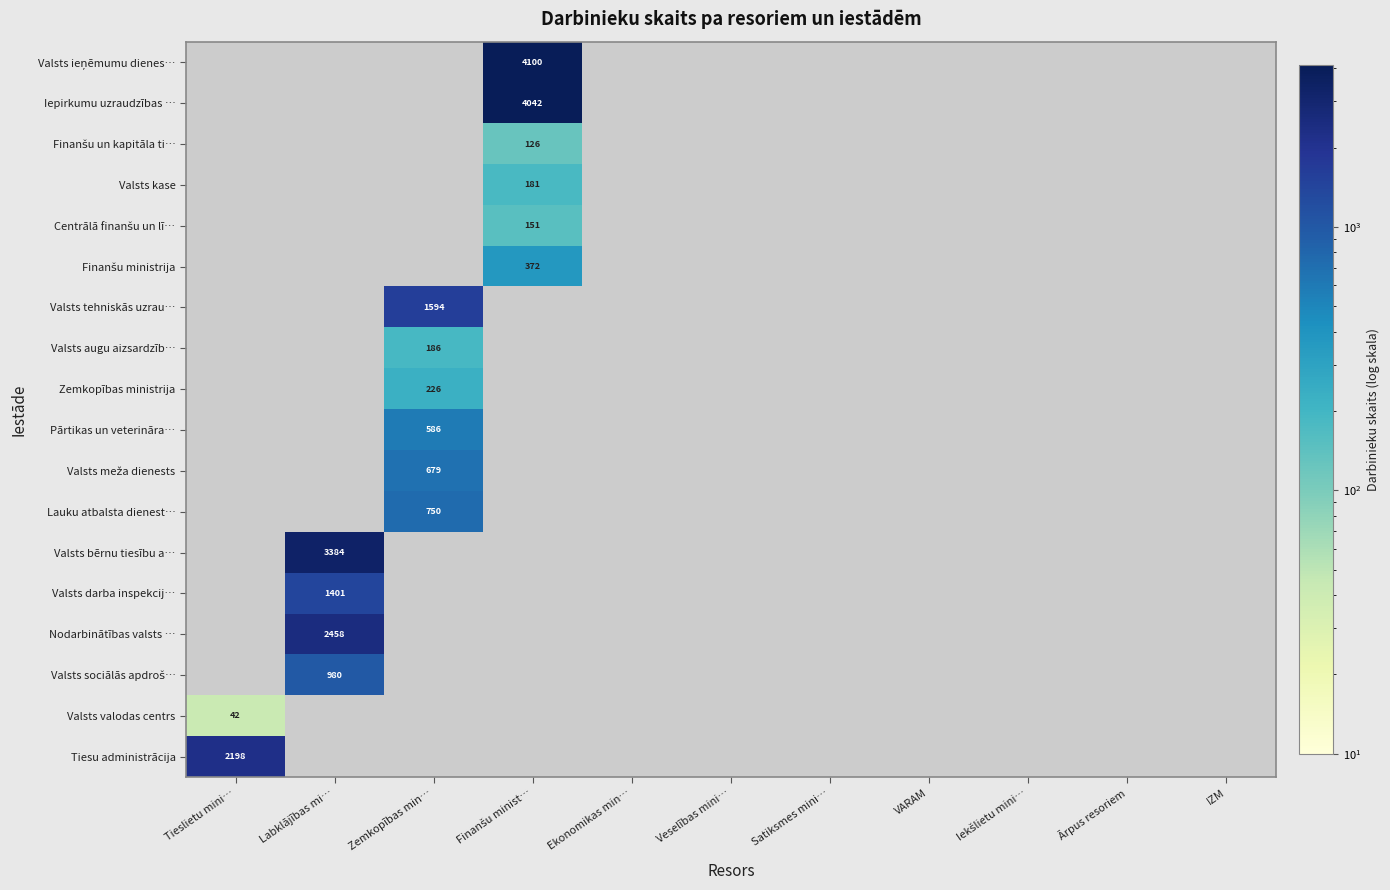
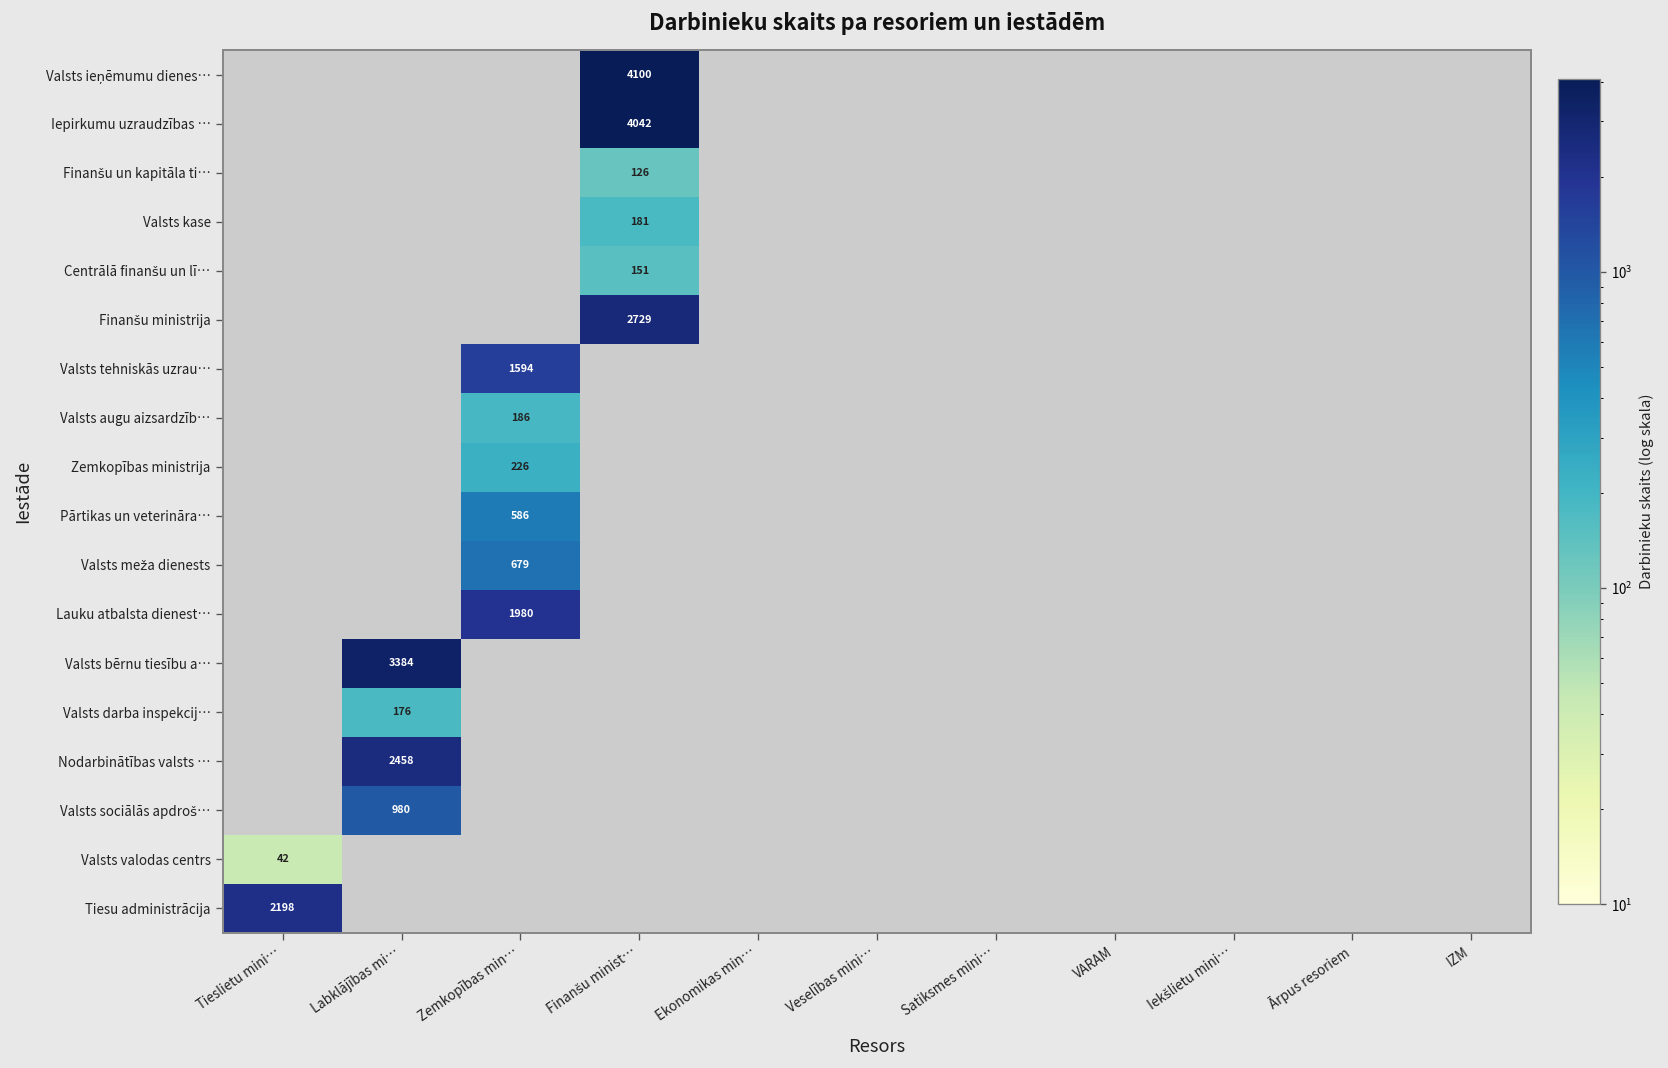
Finanšu ministrija, Finanšu minist…: 372 -> 2729
Lauku atbalsta dienest…, Zemkopības min…: 750 -> 1980
Valsts darba inspekcij…, Labklājības mi…: 1401 -> 176
